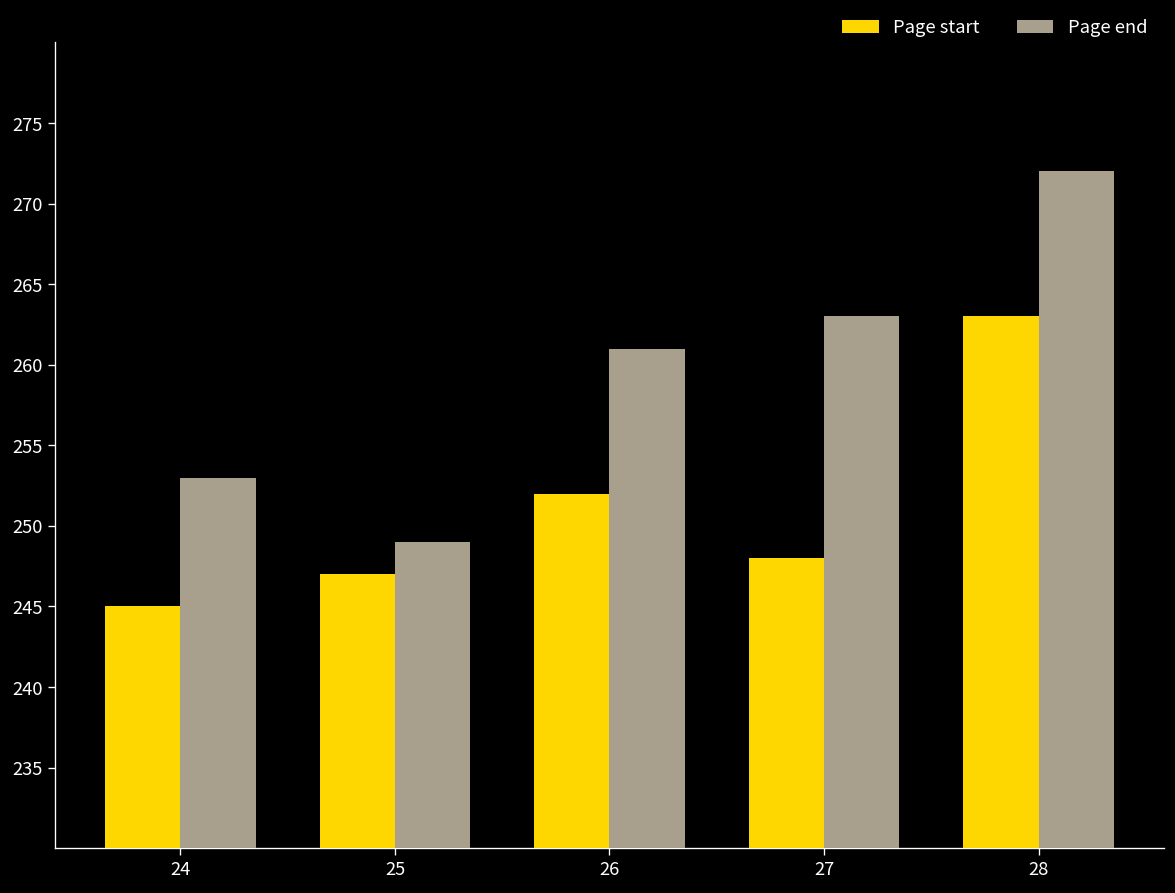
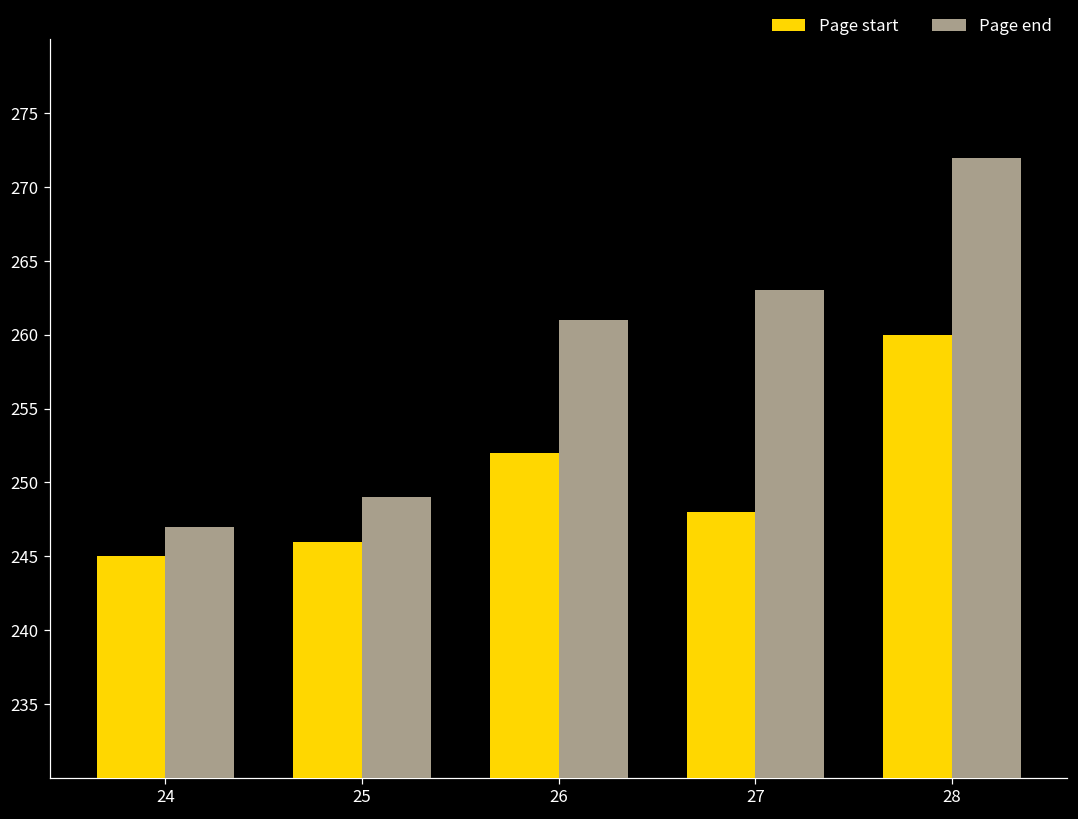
Page end, 24: 253 -> 247
Page start, 25: 247 -> 246
Page start, 28: 263 -> 260
